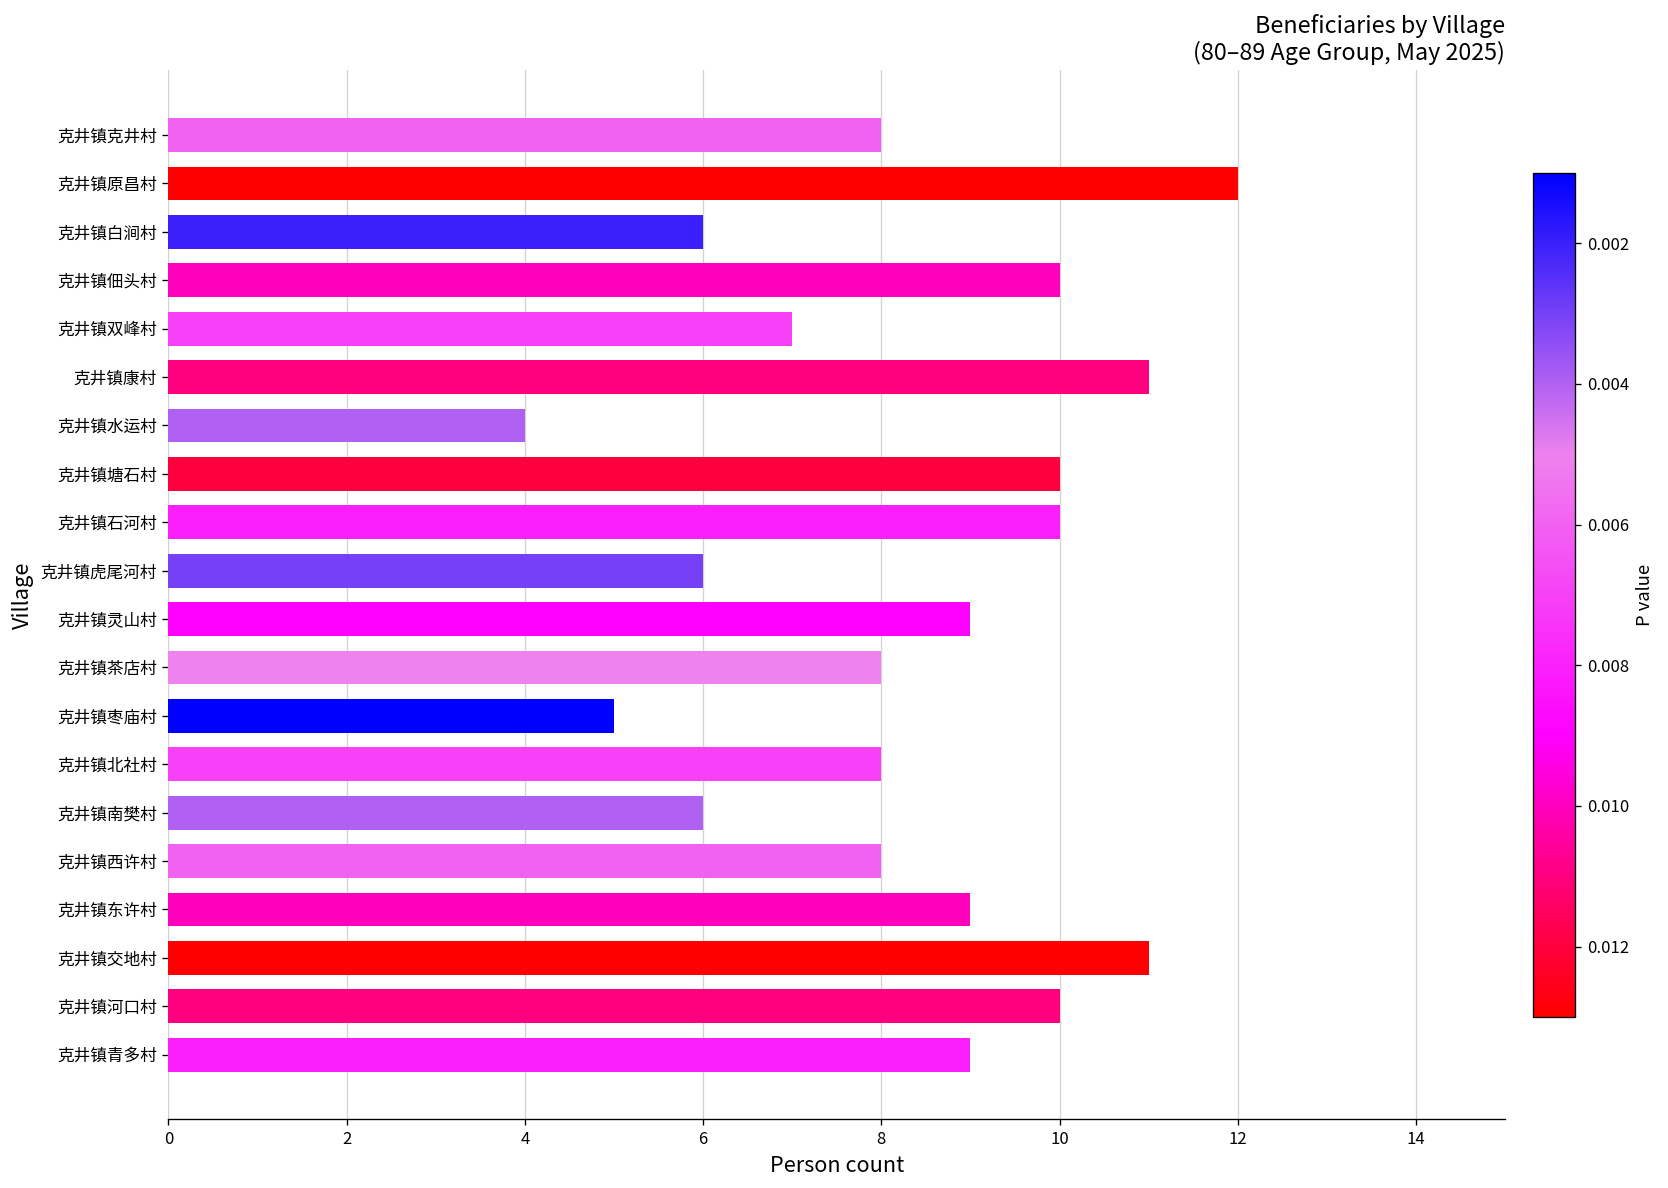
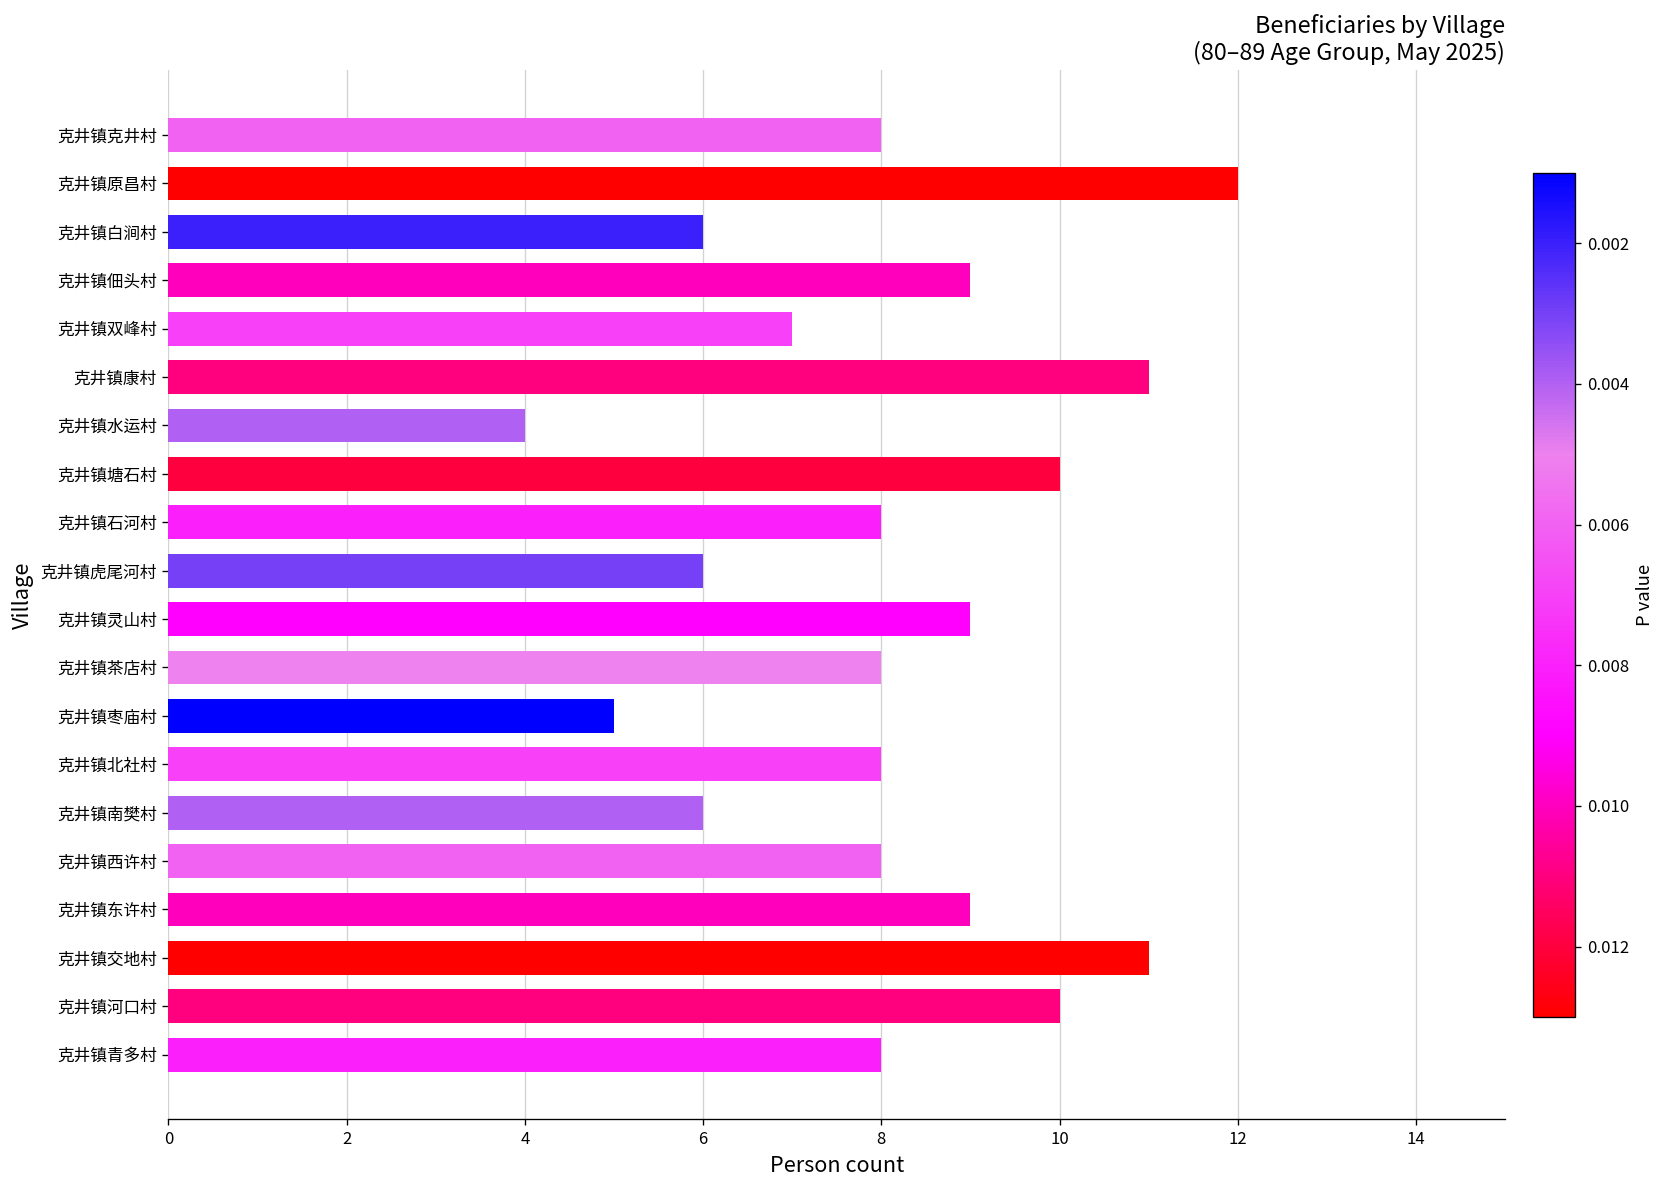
克井镇佃头村: 10 -> 9
克井镇石河村: 10 -> 8
克井镇青多村: 9 -> 8
